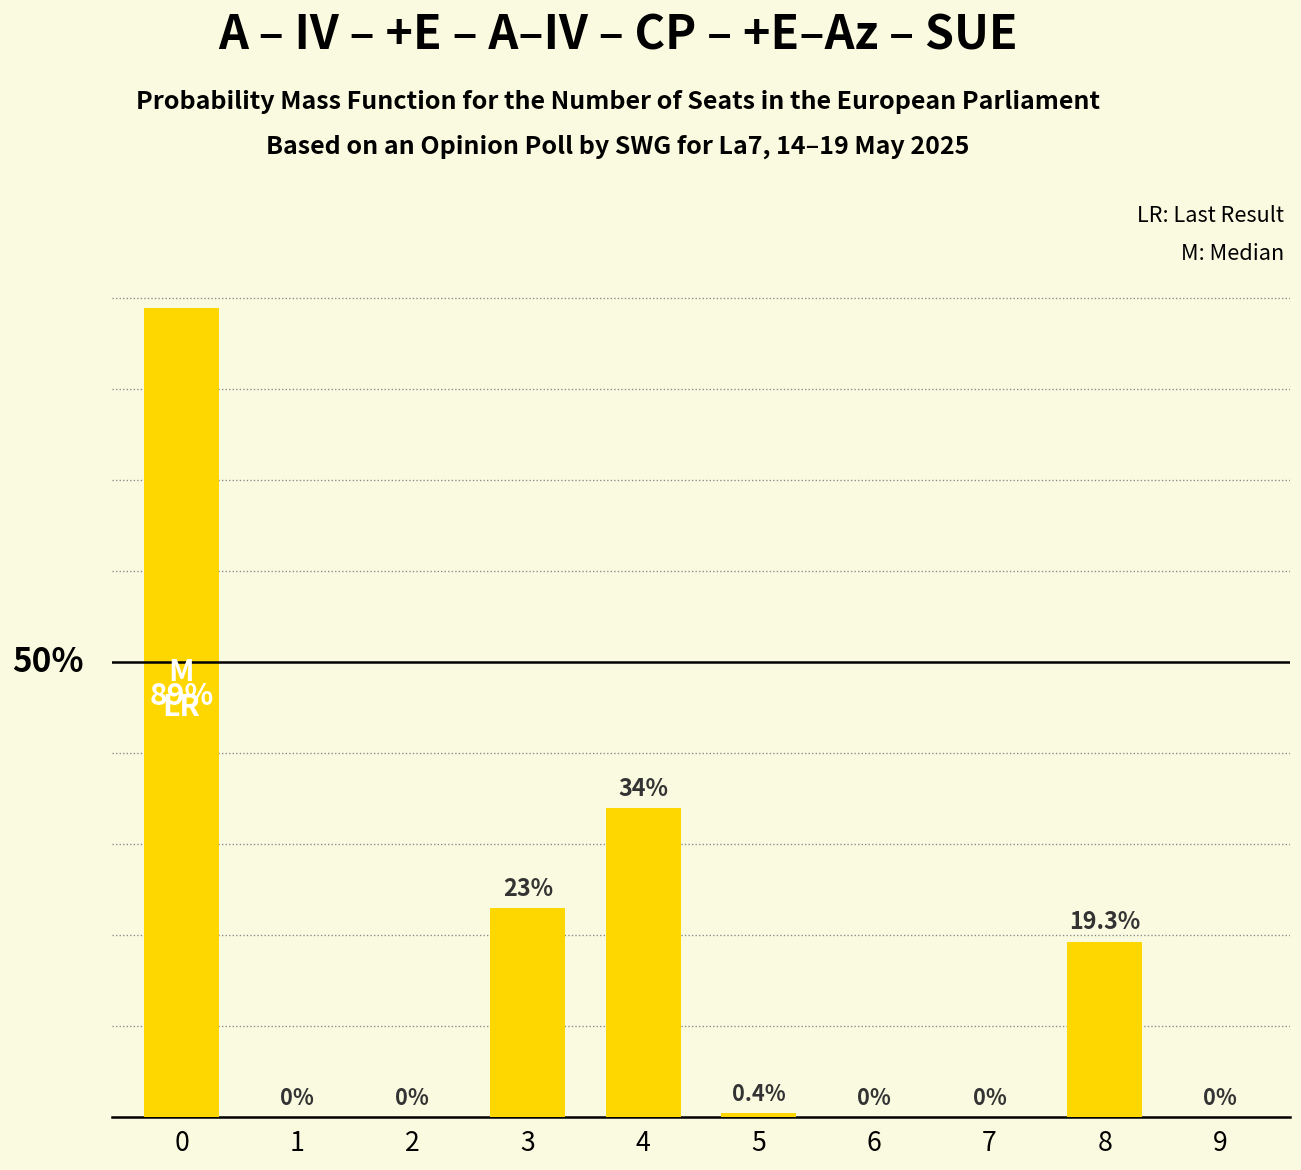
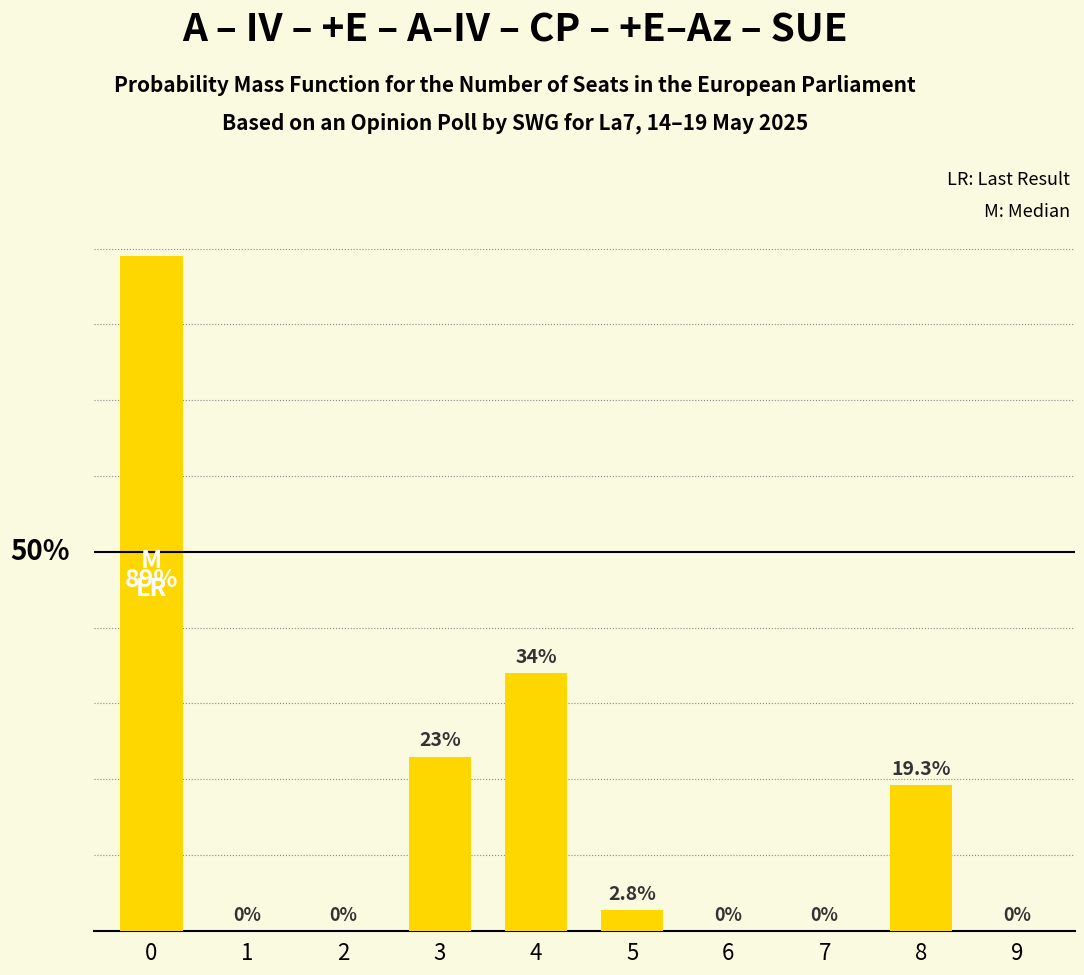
5: 0.4% -> 2.8%
